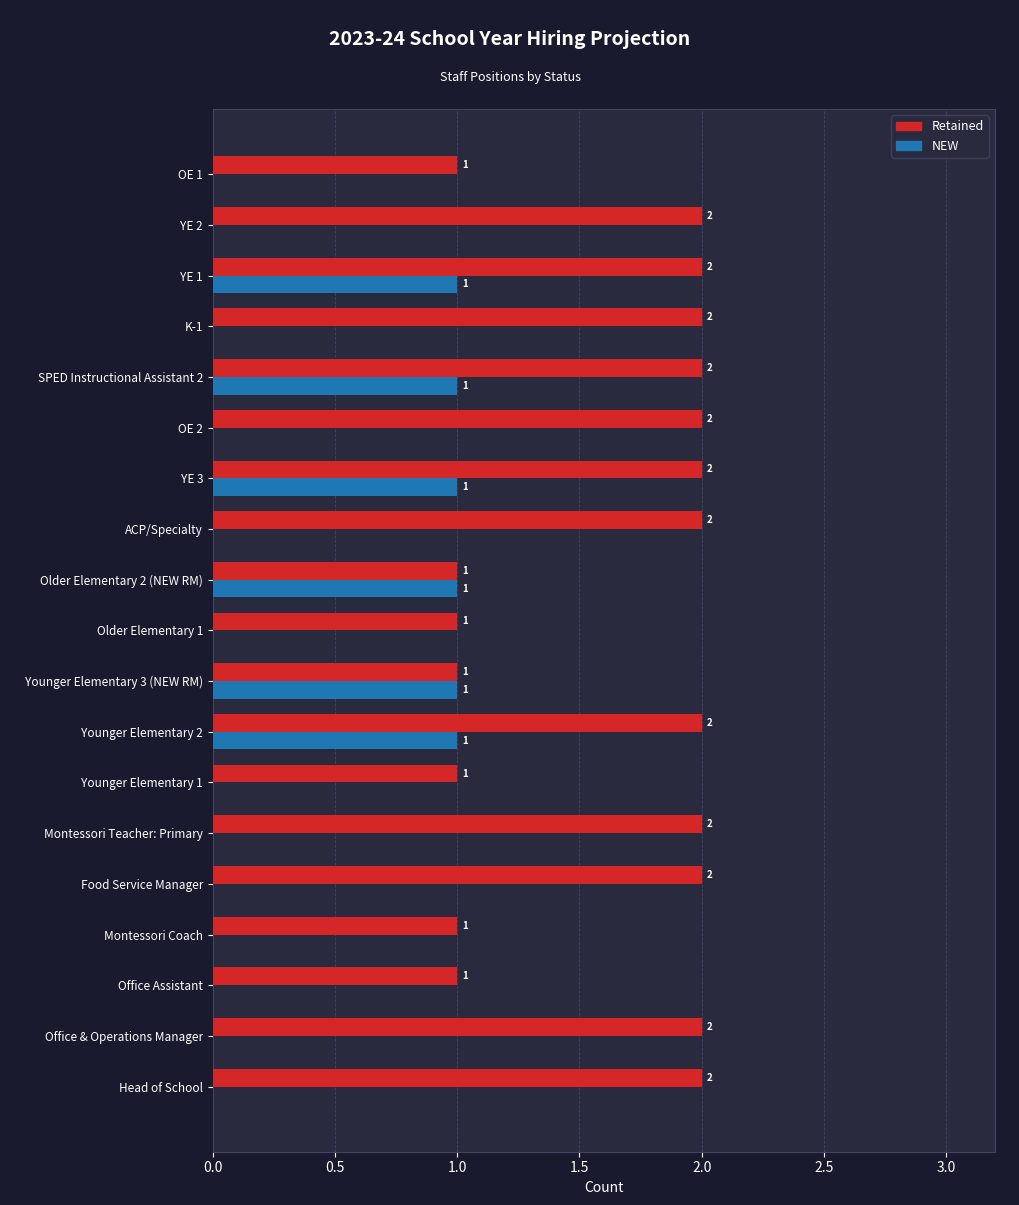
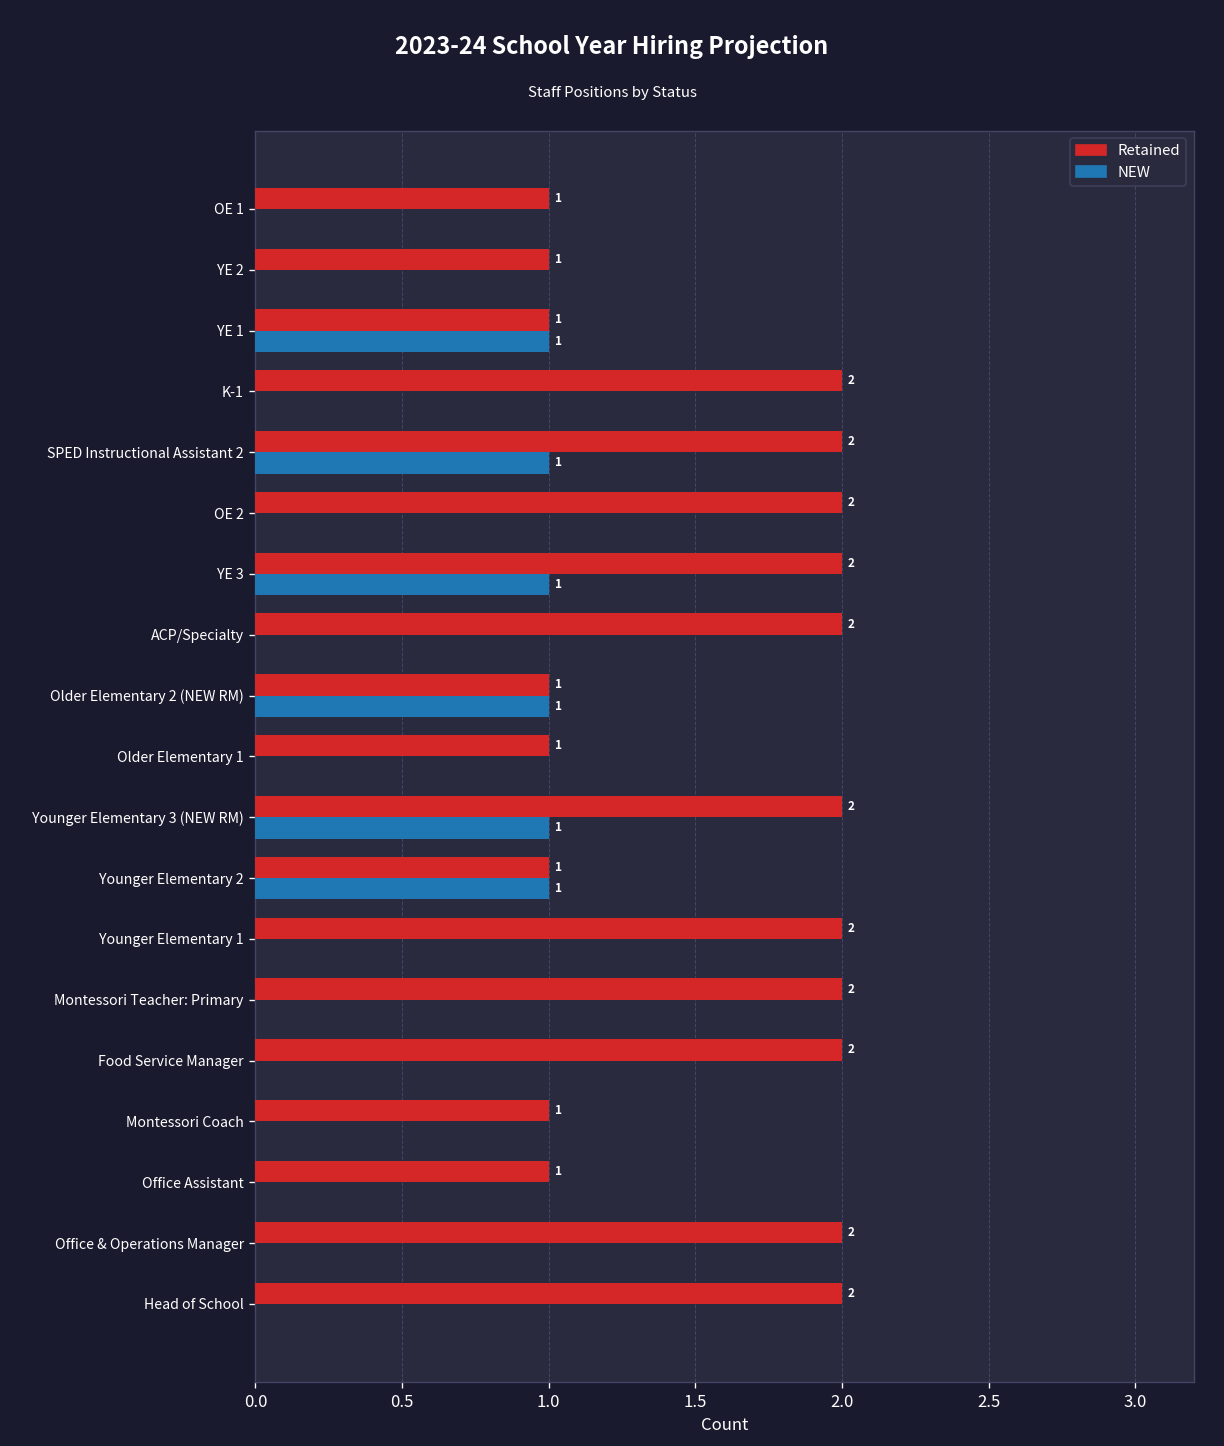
Retained, YE 2: 2 -> 1
Retained, YE 1: 2 -> 1
Retained, Younger Elementary 3 (NEW RM): 1 -> 2
Retained, Younger Elementary 2: 2 -> 1
Retained, Younger Elementary 1: 1 -> 2
